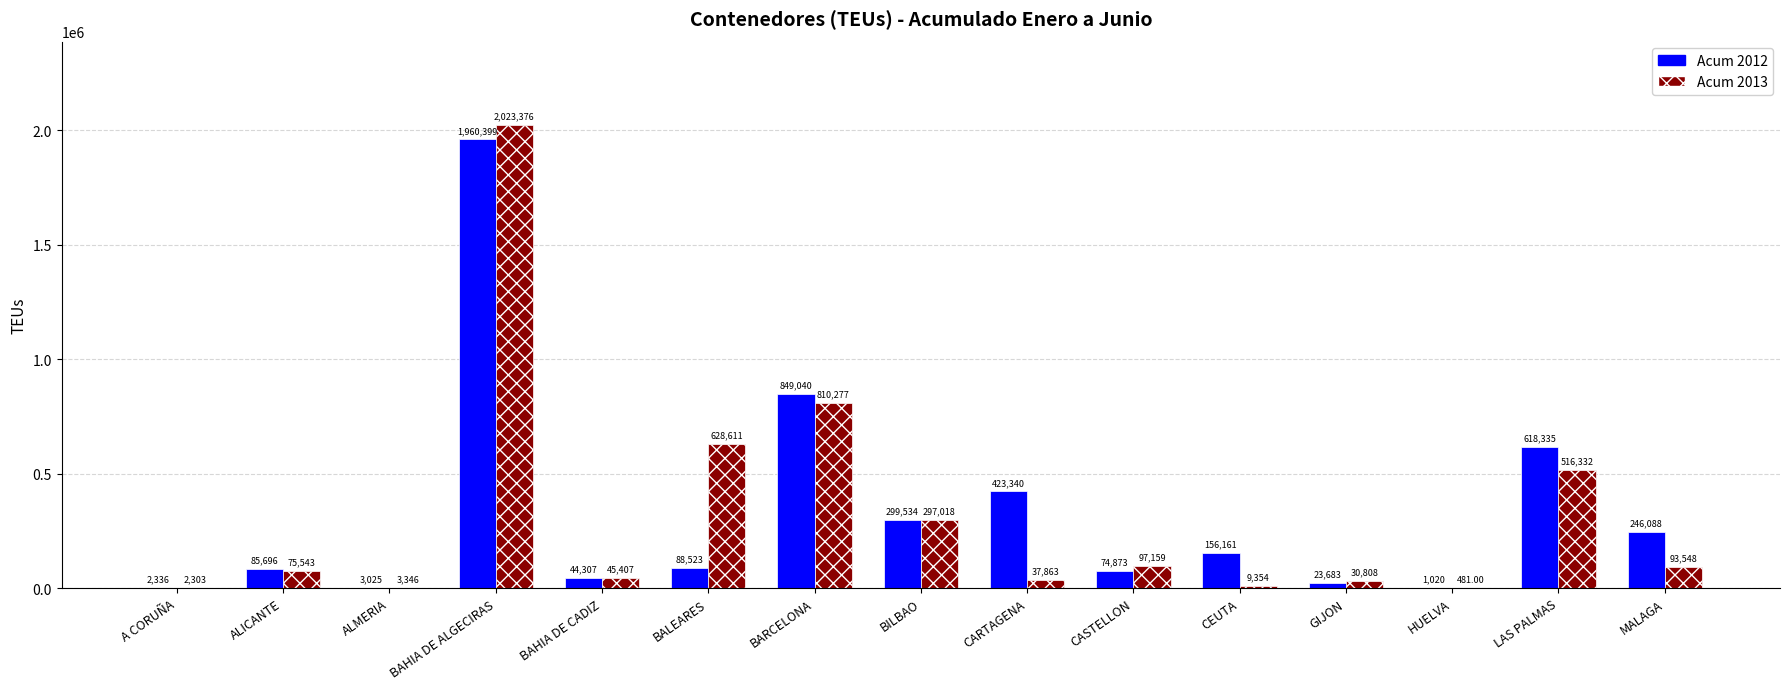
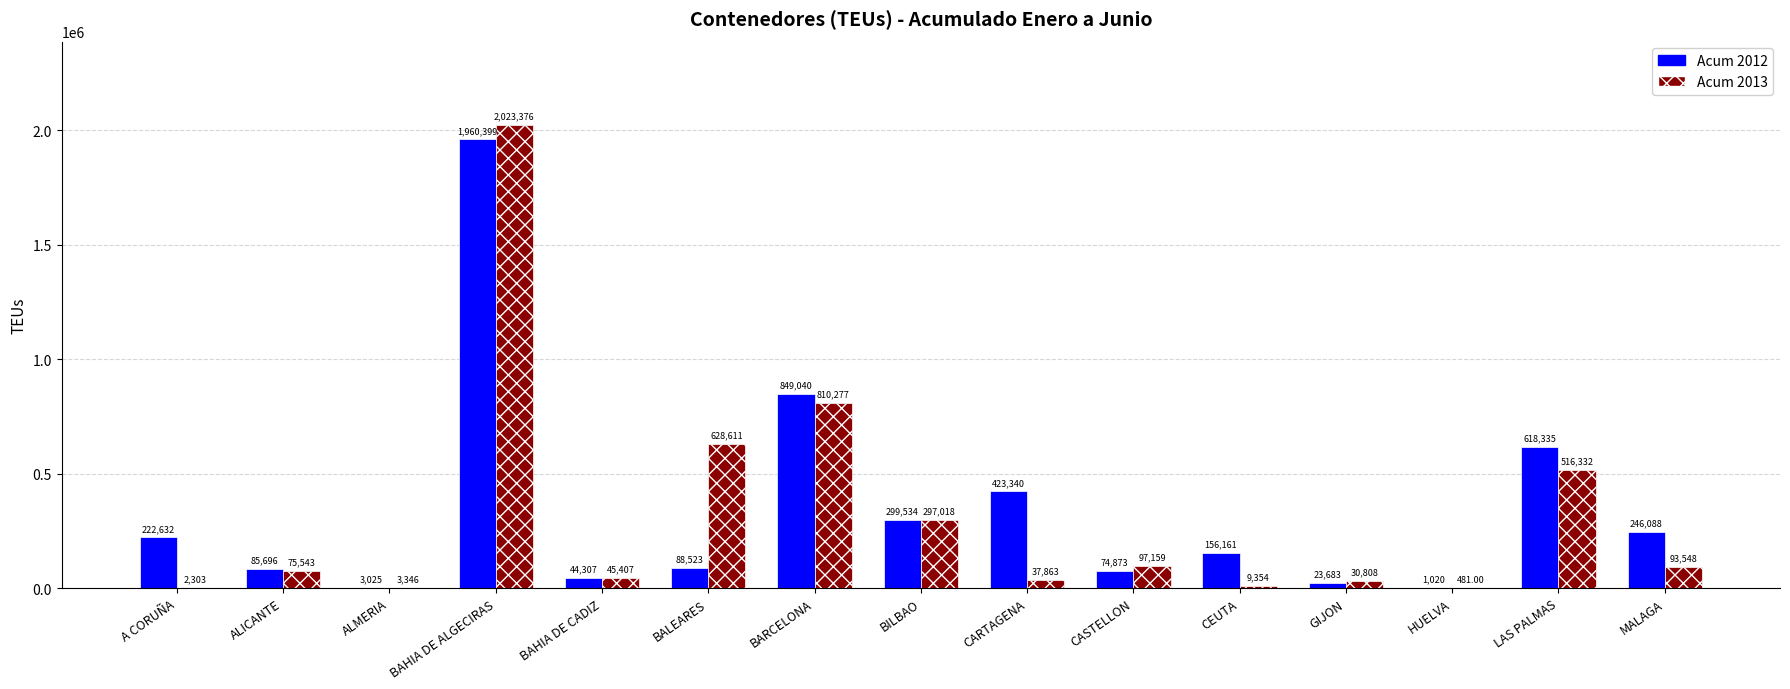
Acum 2012, A CORUÑA: 2,336 -> 222,632
